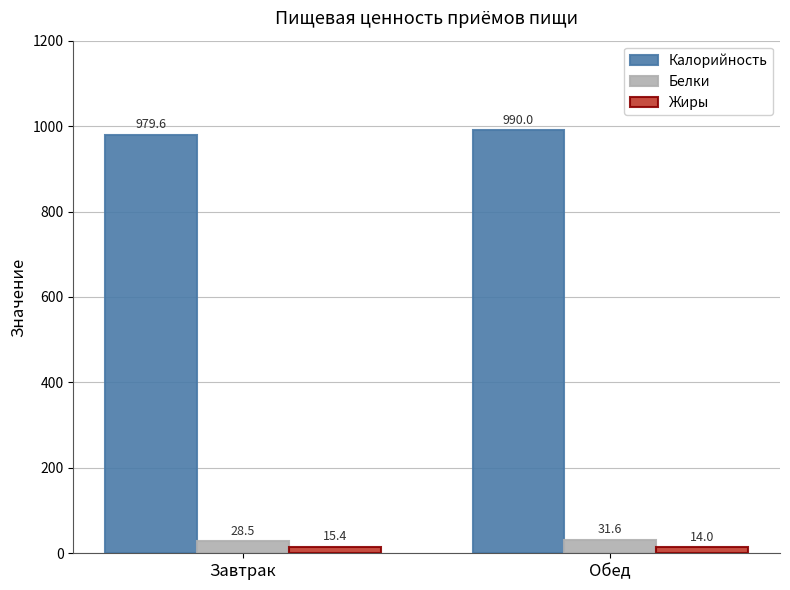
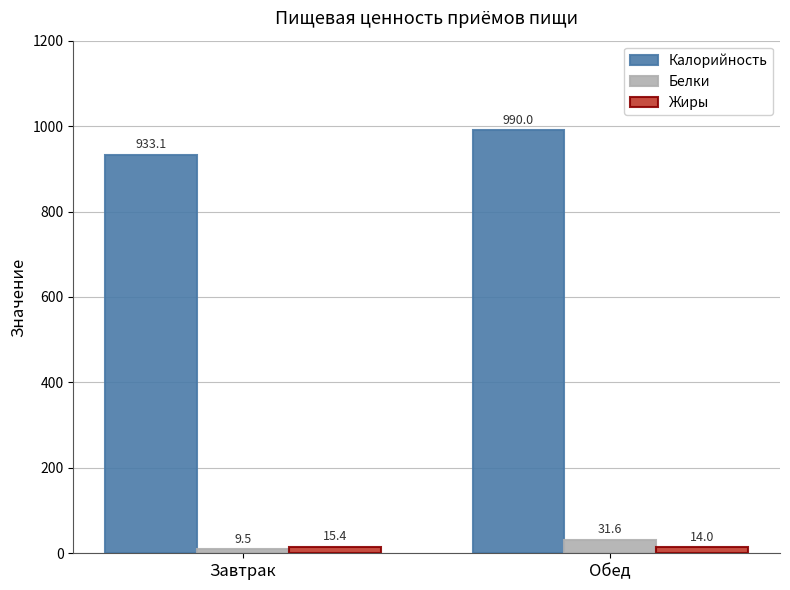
Калорийность, Завтрак: 979.6 -> 933.1
Белки, Завтрак: 28.5 -> 9.5
